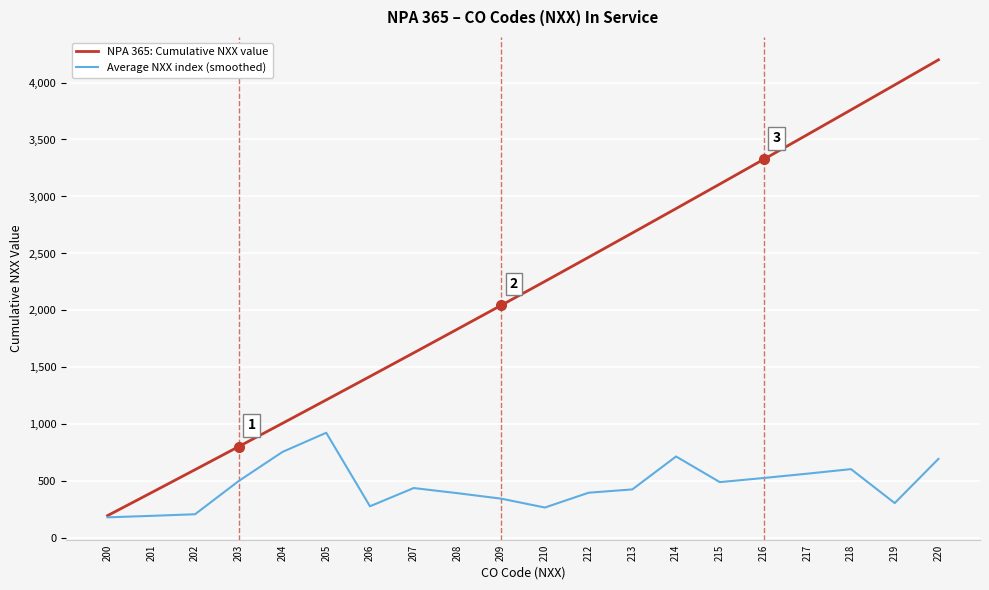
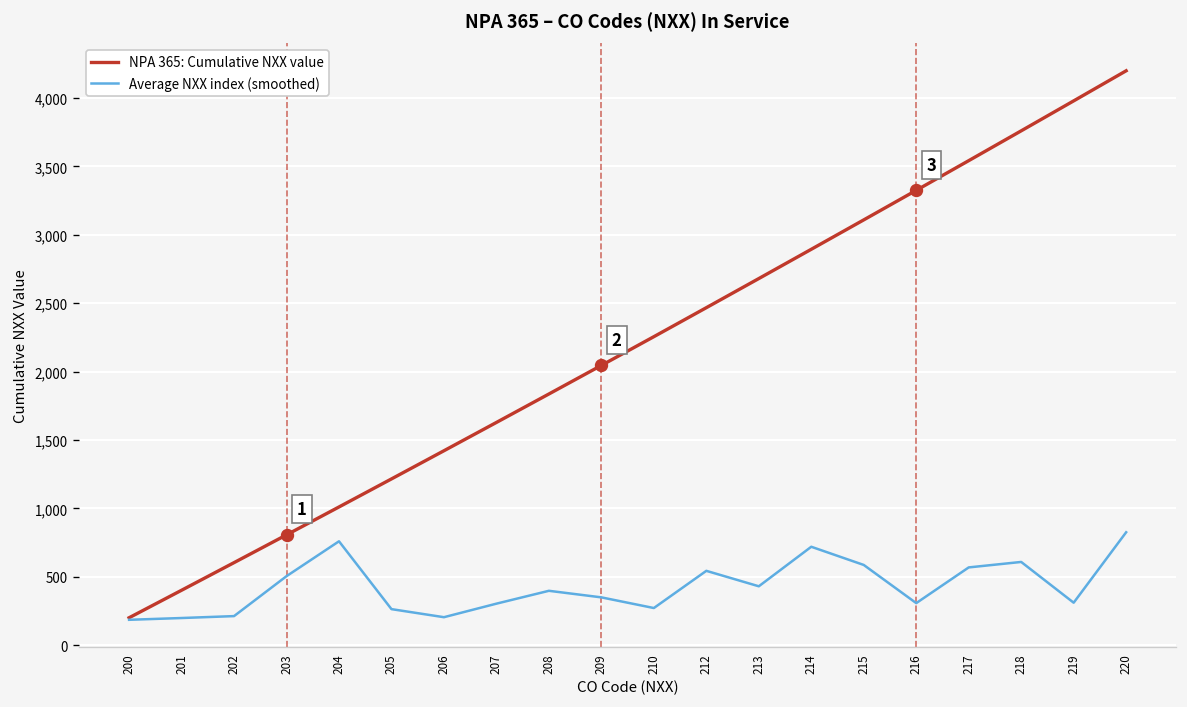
Average NXX index (smoothed), 205: 930 -> 260
Average NXX index (smoothed), 206: 280 -> 200
Average NXX index (smoothed), 207: 440 -> 300
Average NXX index (smoothed), 212: 400 -> 540
Average NXX index (smoothed), 215: 490 -> 590
Average NXX index (smoothed), 216: 530 -> 310
Average NXX index (smoothed), 220: 700 -> 830
